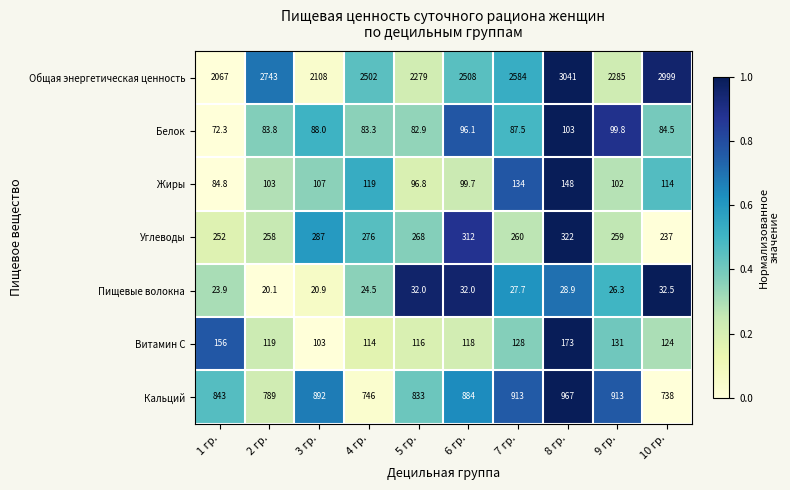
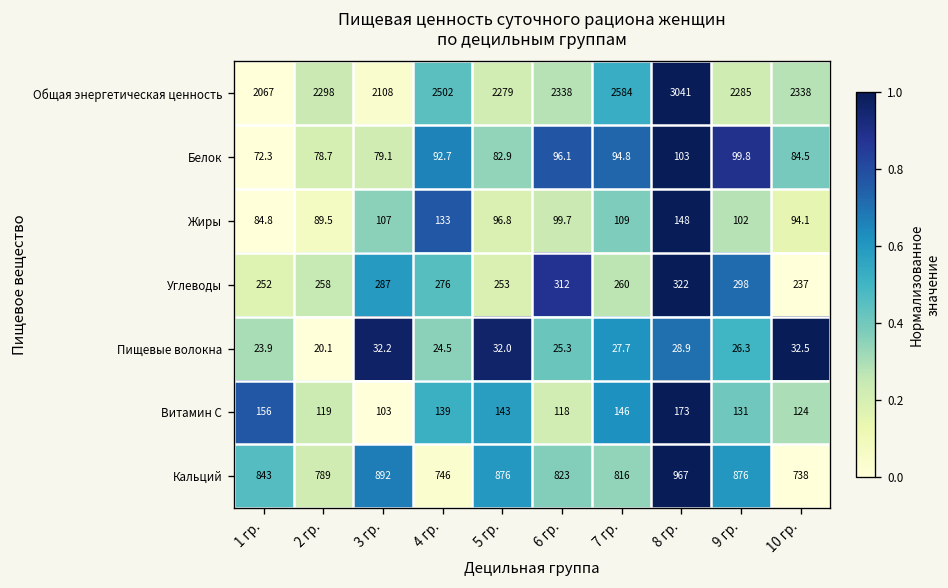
Общая энергетическая ценность, 2 гр.: 2743 -> 2298
Общая энергетическая ценность, 6 гр.: 2508 -> 2338
Общая энергетическая ценность, 10 гр.: 2999 -> 2338
Белок, 2 гр.: 83.8 -> 78.7
Белок, 3 гр.: 88.0 -> 79.1
Белок, 4 гр.: 83.3 -> 92.7
Белок, 7 гр.: 87.5 -> 94.8
Жиры, 2 гр.: 103 -> 89.5
Жиры, 4 гр.: 119 -> 133
Жиры, 7 гр.: 134 -> 109
Жиры, 10 гр.: 114 -> 94.1
Углеводы, 5 гр.: 268 -> 253
Углеводы, 9 гр.: 259 -> 298
Пищевые волокна, 3 гр.: 20.9 -> 32.2
Пищевые волокна, 6 гр.: 32.0 -> 25.3
Витамин С, 4 гр.: 114 -> 139
Витамин С, 5 гр.: 116 -> 143
Витамин С, 7 гр.: 128 -> 146
Кальций, 5 гр.: 833 -> 876
Кальций, 6 гр.: 884 -> 823
Кальций, 7 гр.: 913 -> 816
Кальций, 9 гр.: 913 -> 876
